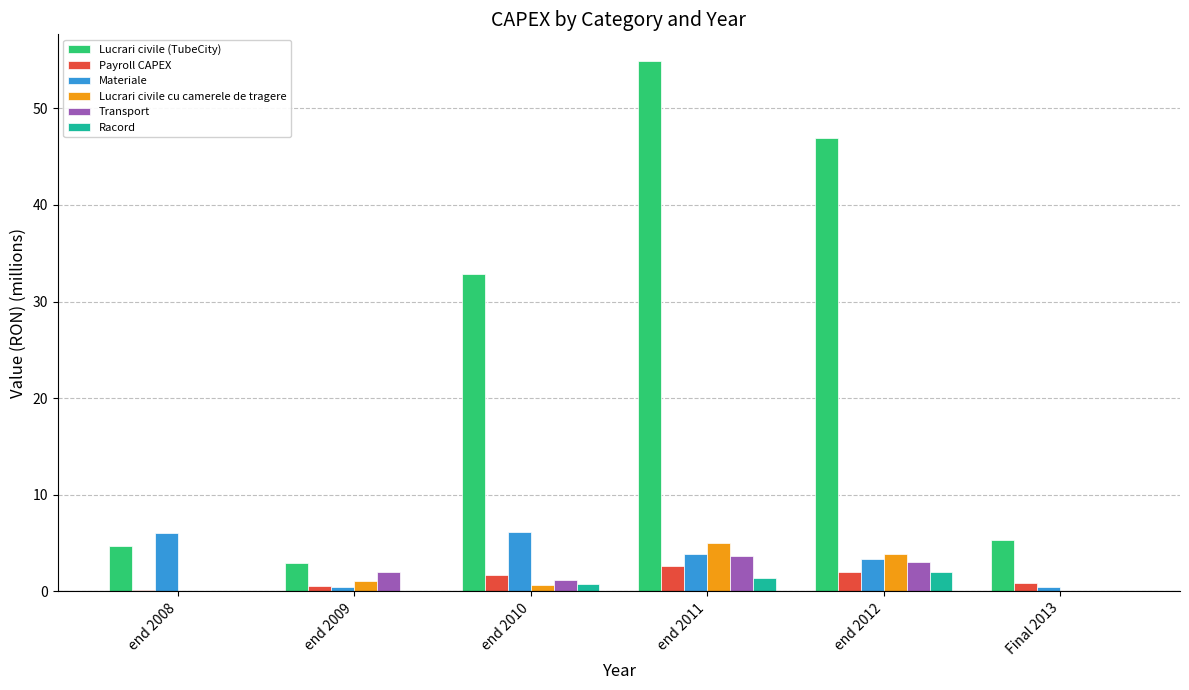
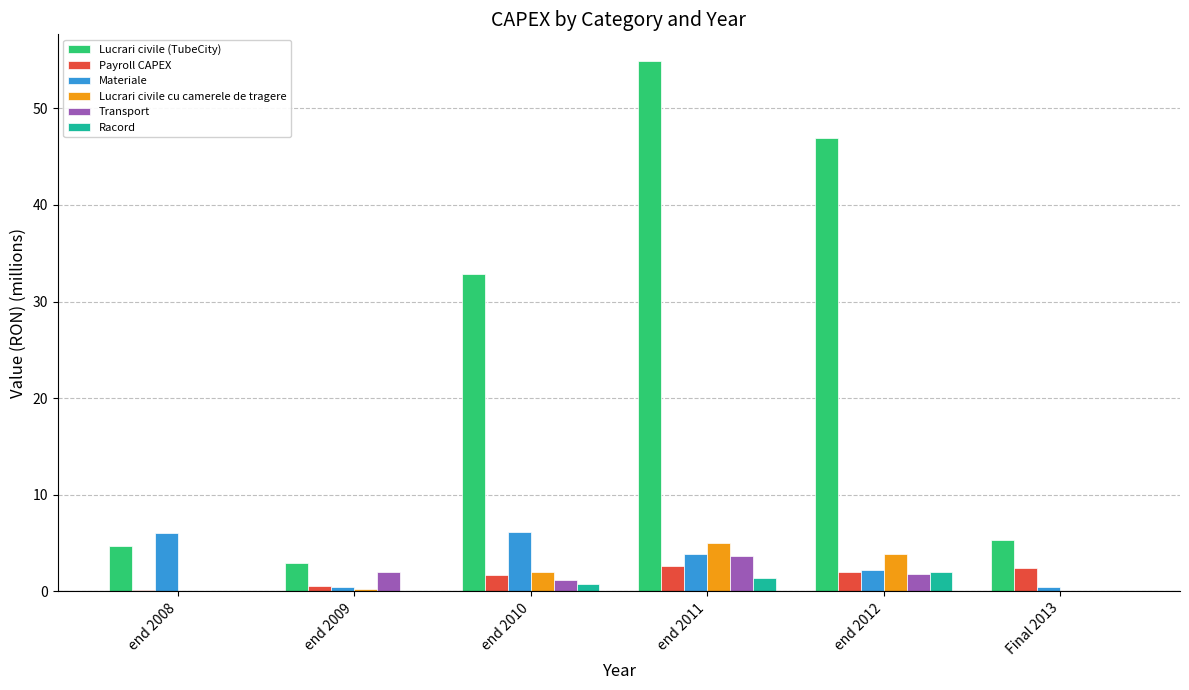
Lucrari civile cu camerele de tragere, end 2009: 1 -> 0
Lucrari civile cu camerele de tragere, end 2010: 1 -> 2
Materiale, end 2012: 3 -> 2
Transport, end 2012: 3 -> 2
Payroll CAPEX, Final 2013: 1 -> 2
